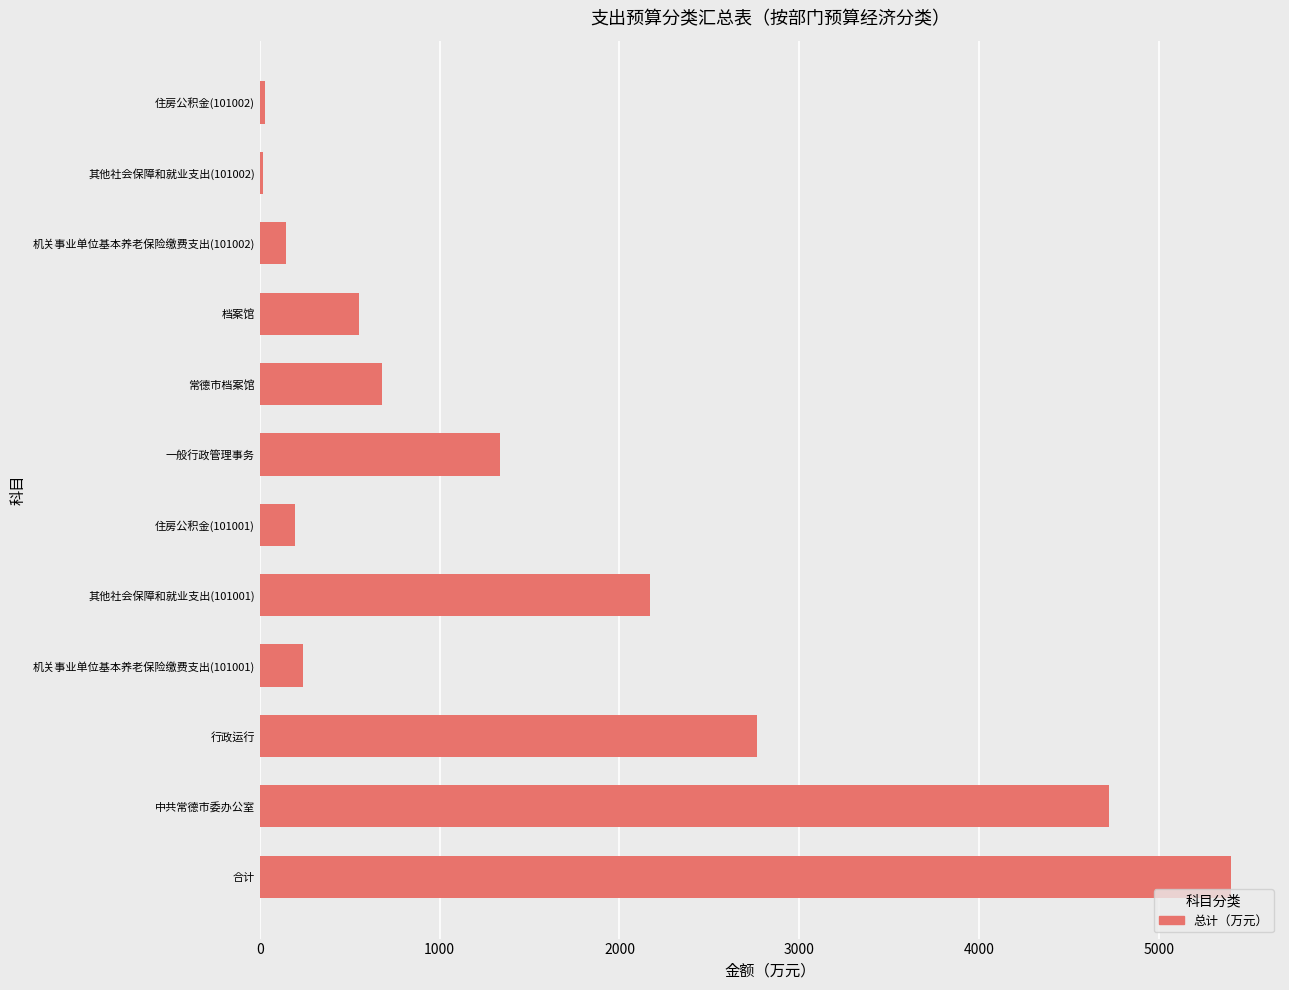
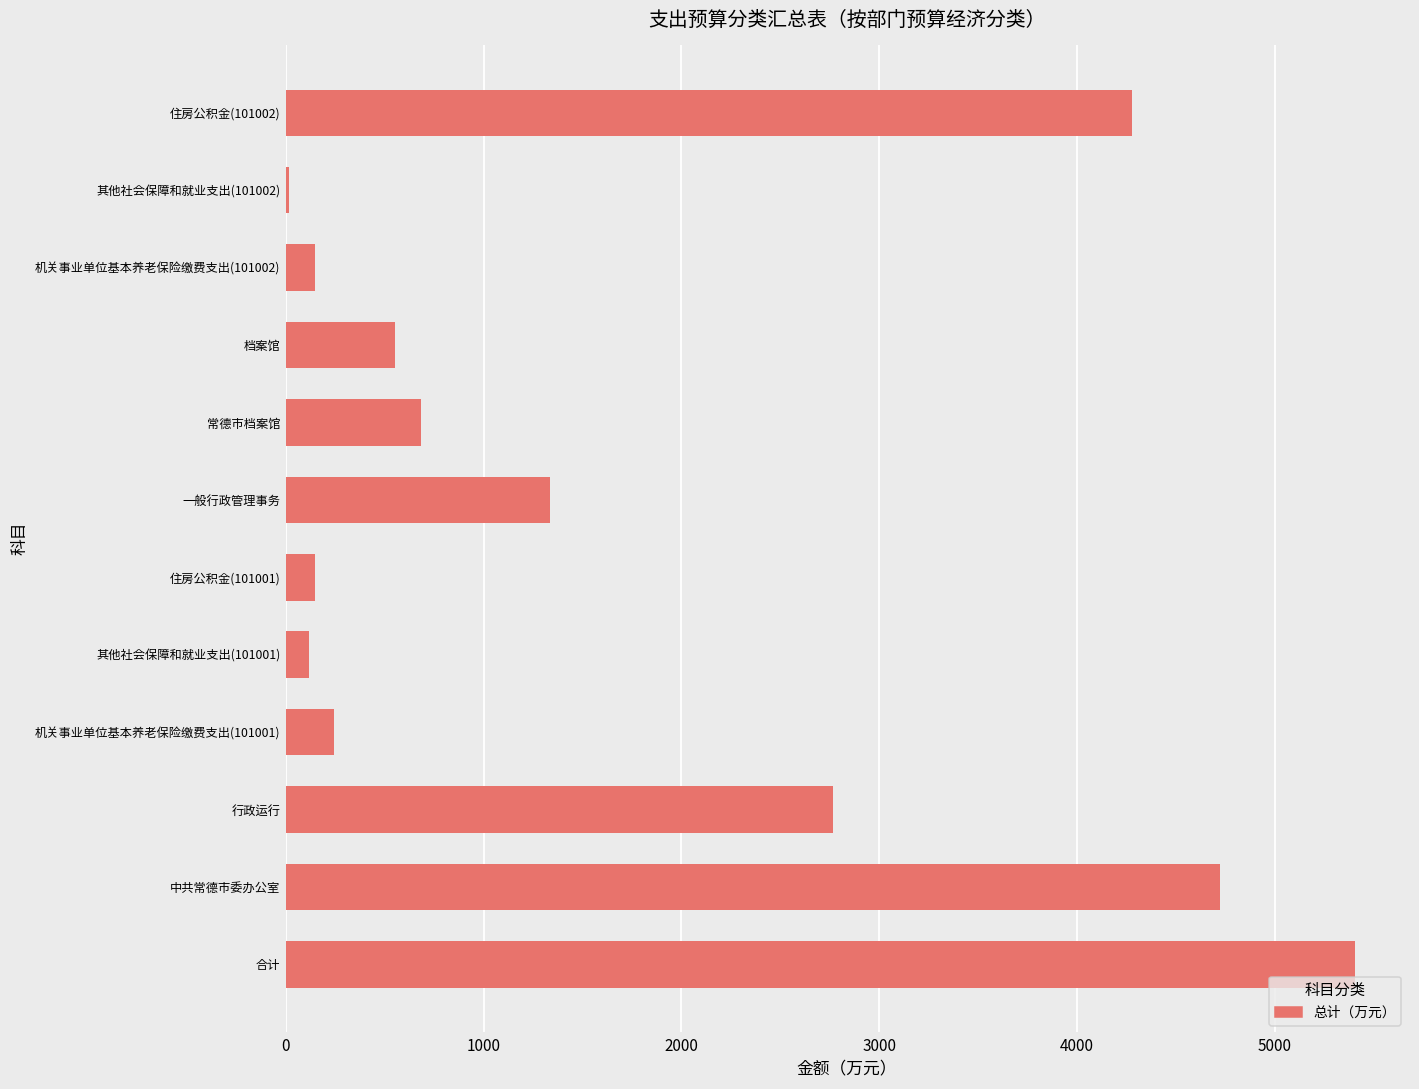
住房公积金(101002): 30 -> 4280
住房公积金(101001): 200 -> 150
其他社会保障和就业支出(101001): 2170 -> 120
